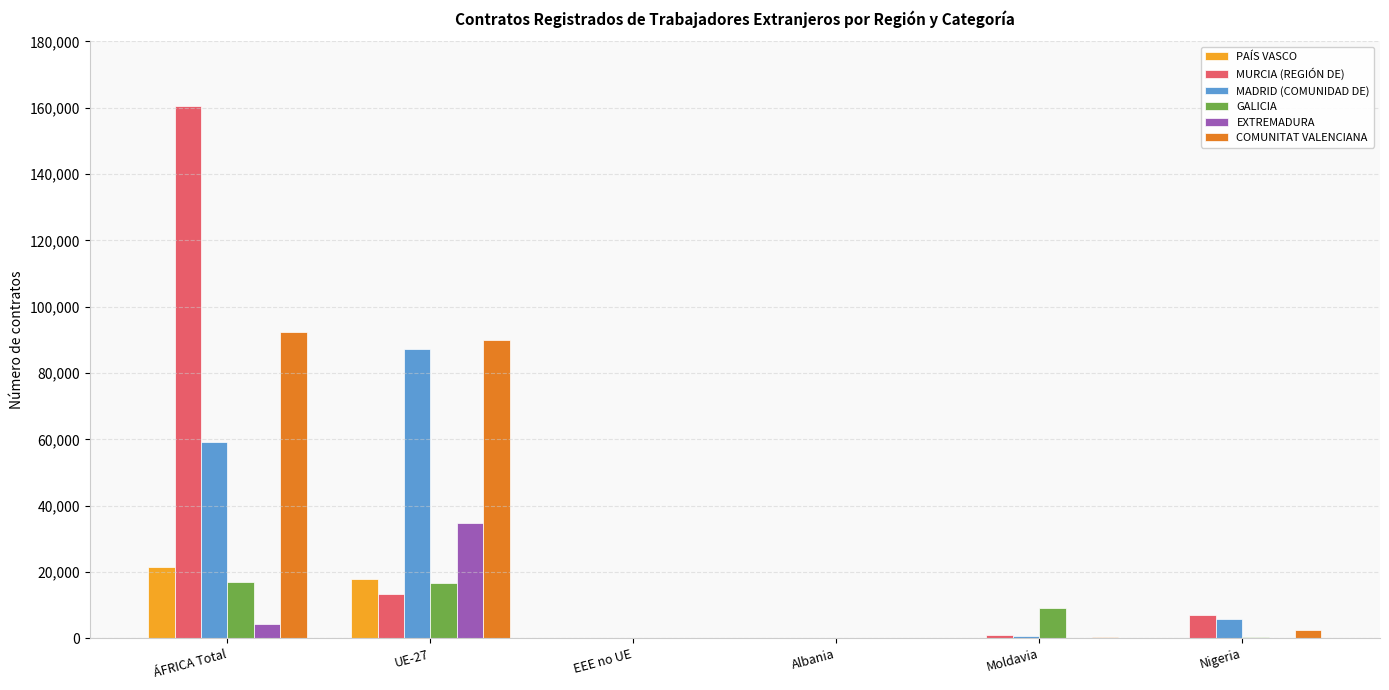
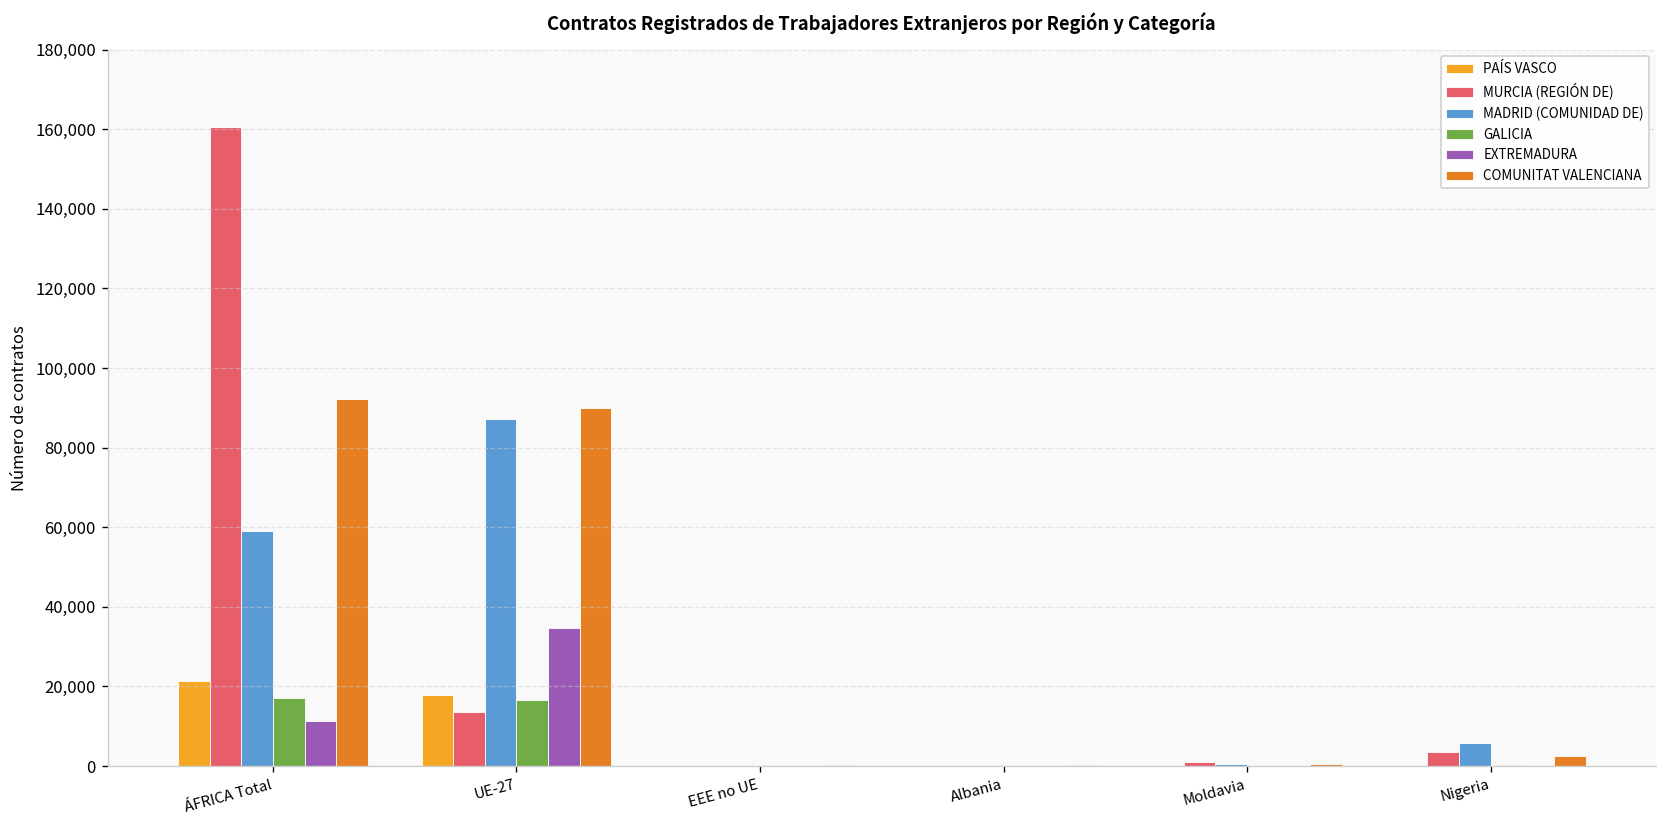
EXTREMADURA, ÁFRICA Total: 4,000 -> 11,000
GALICIA, Moldavia: 9,000 -> 0
MURCIA (REGIÓN DE), Nigeria: 7,000 -> 4,000
